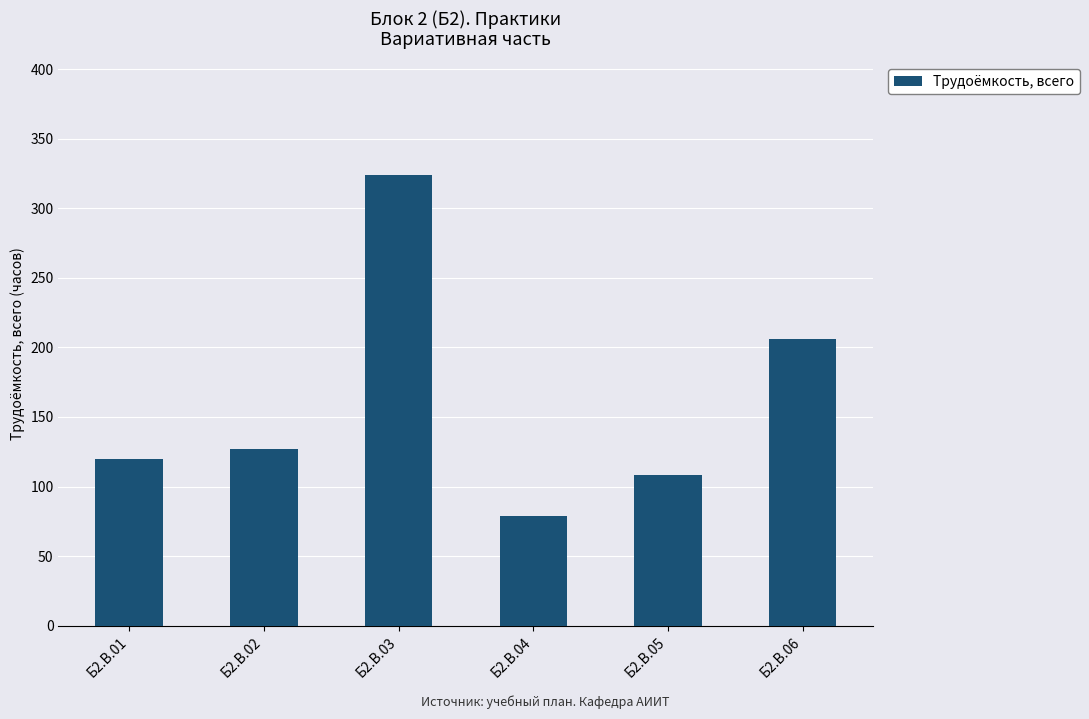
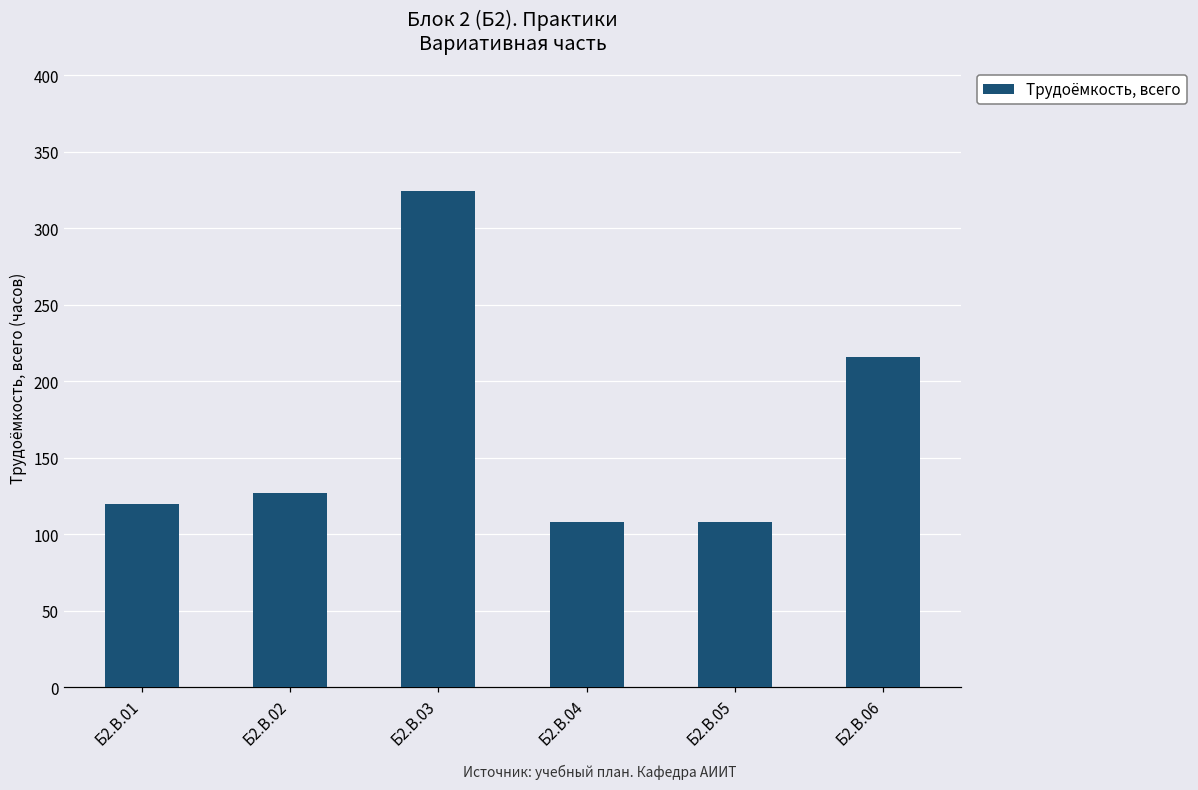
Б2.В.04: 79 -> 108
Б2.В.06: 206 -> 216
